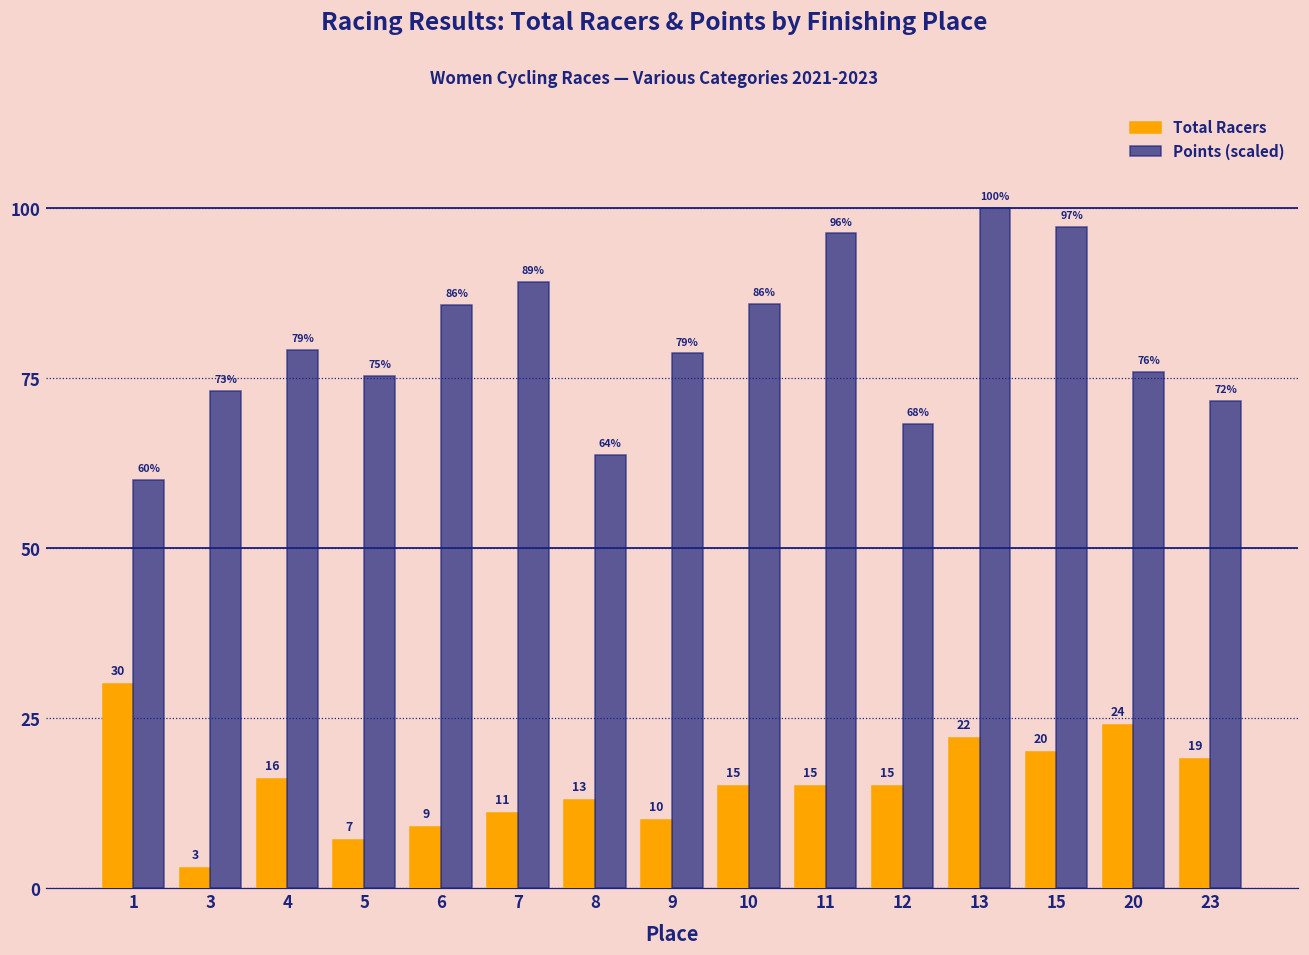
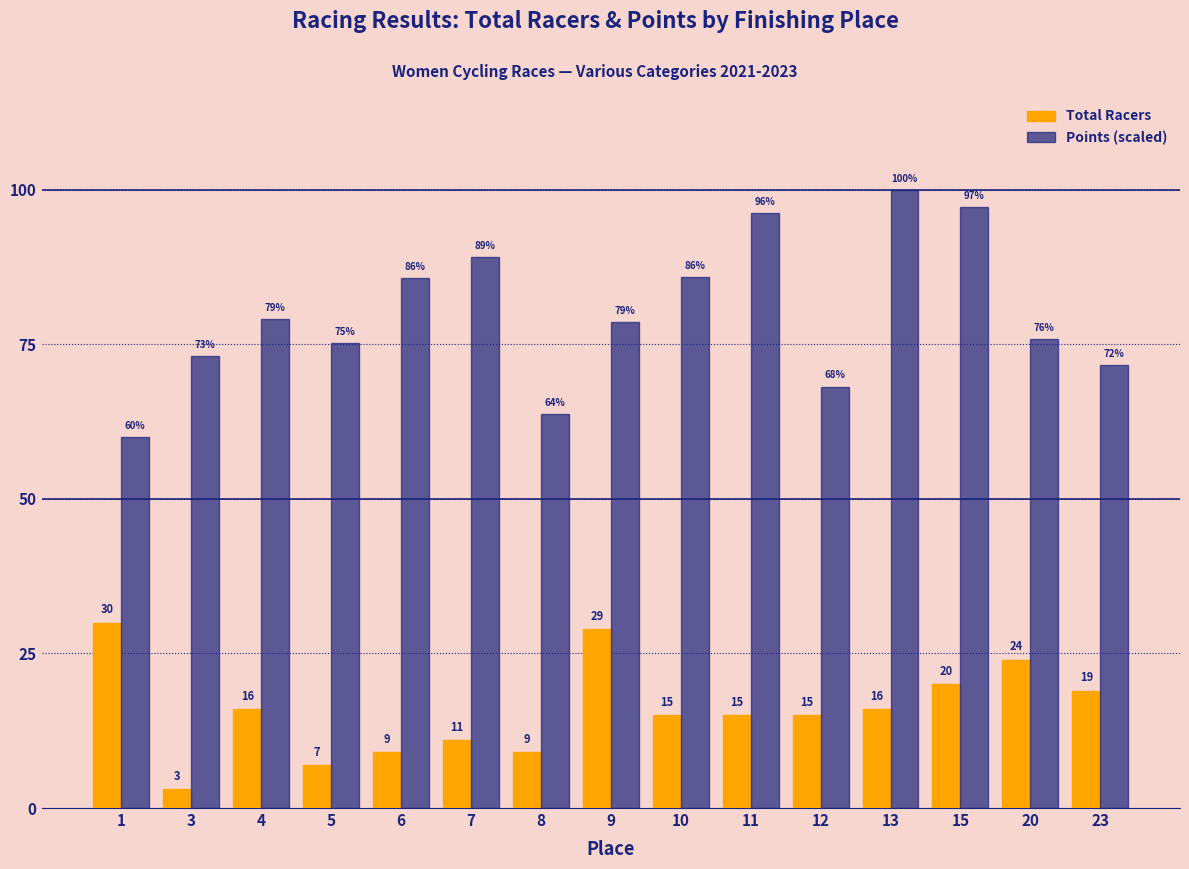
Total Racers, 8: 13 -> 9
Total Racers, 9: 10 -> 29
Total Racers, 13: 22 -> 16
